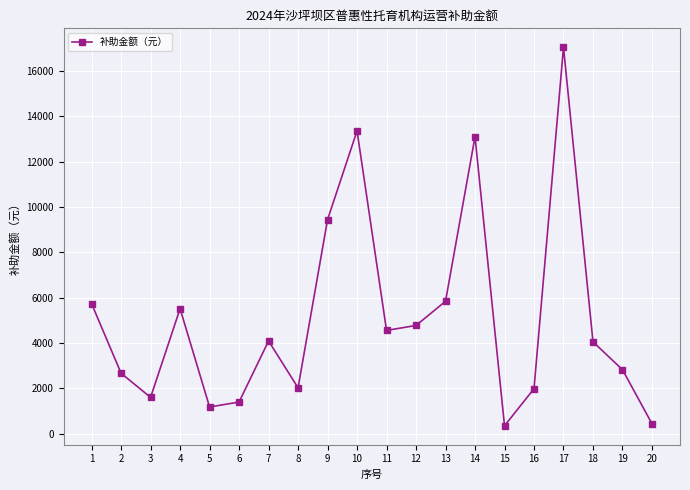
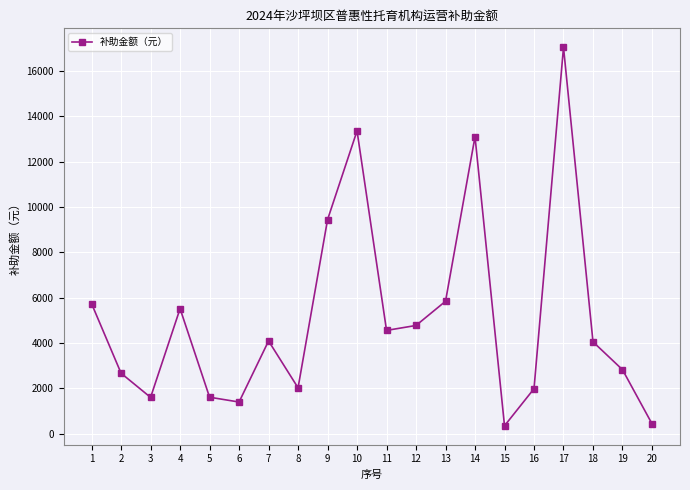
5: 1200 -> 1600
